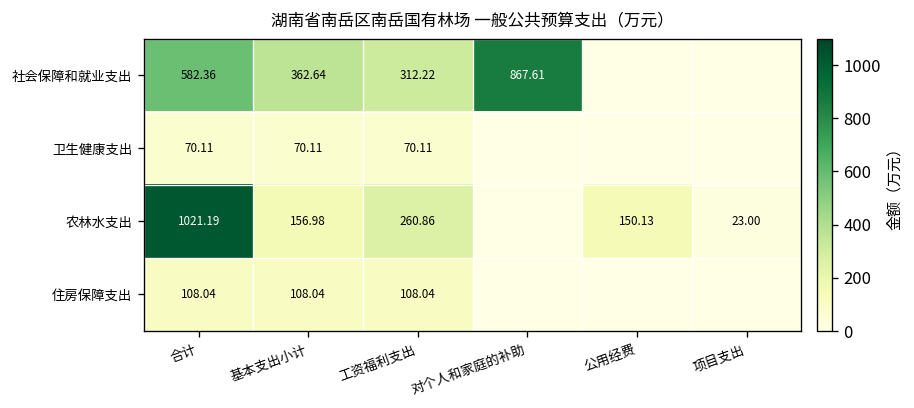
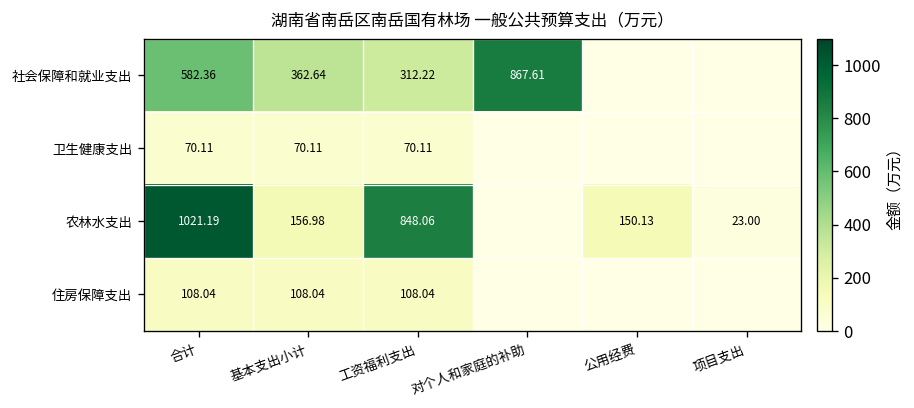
农林水支出, 工资福利支出: 260.86 -> 848.06
